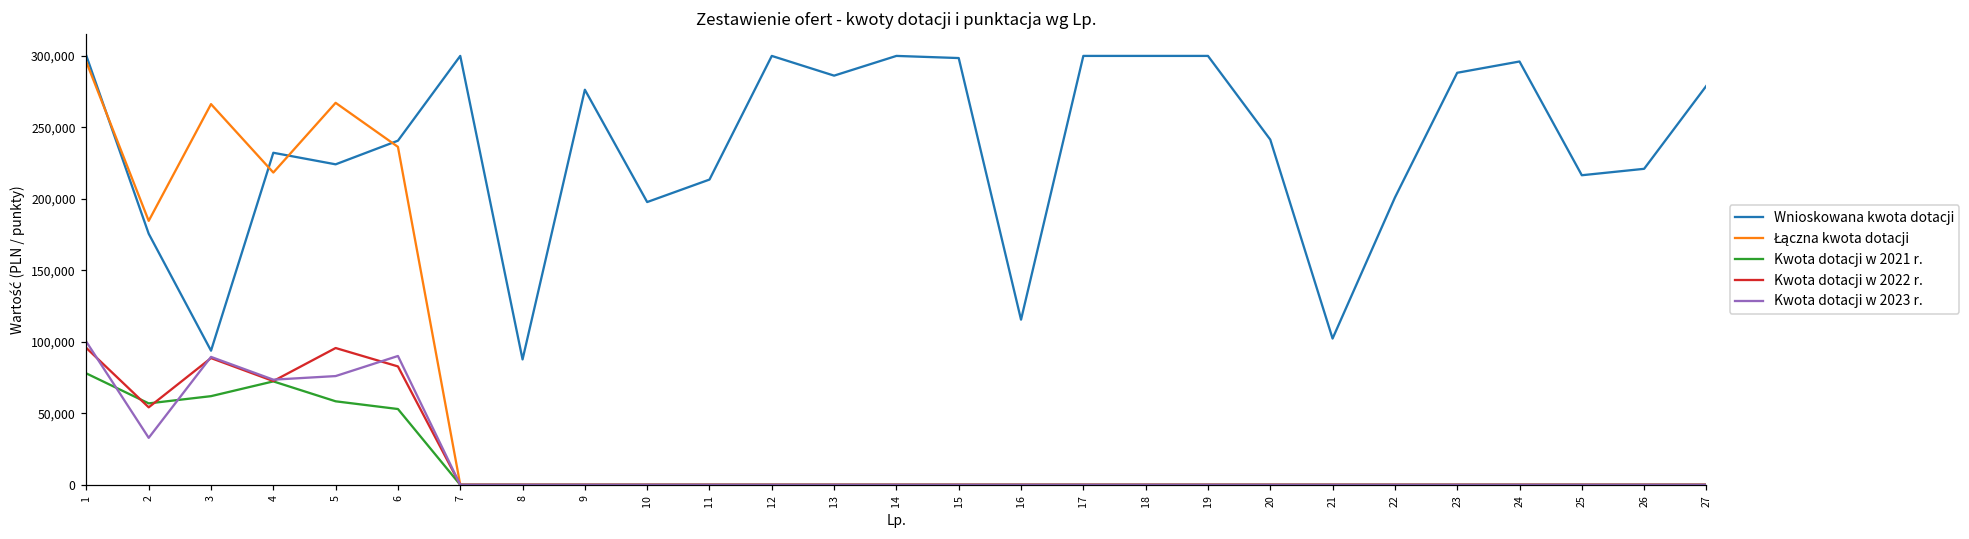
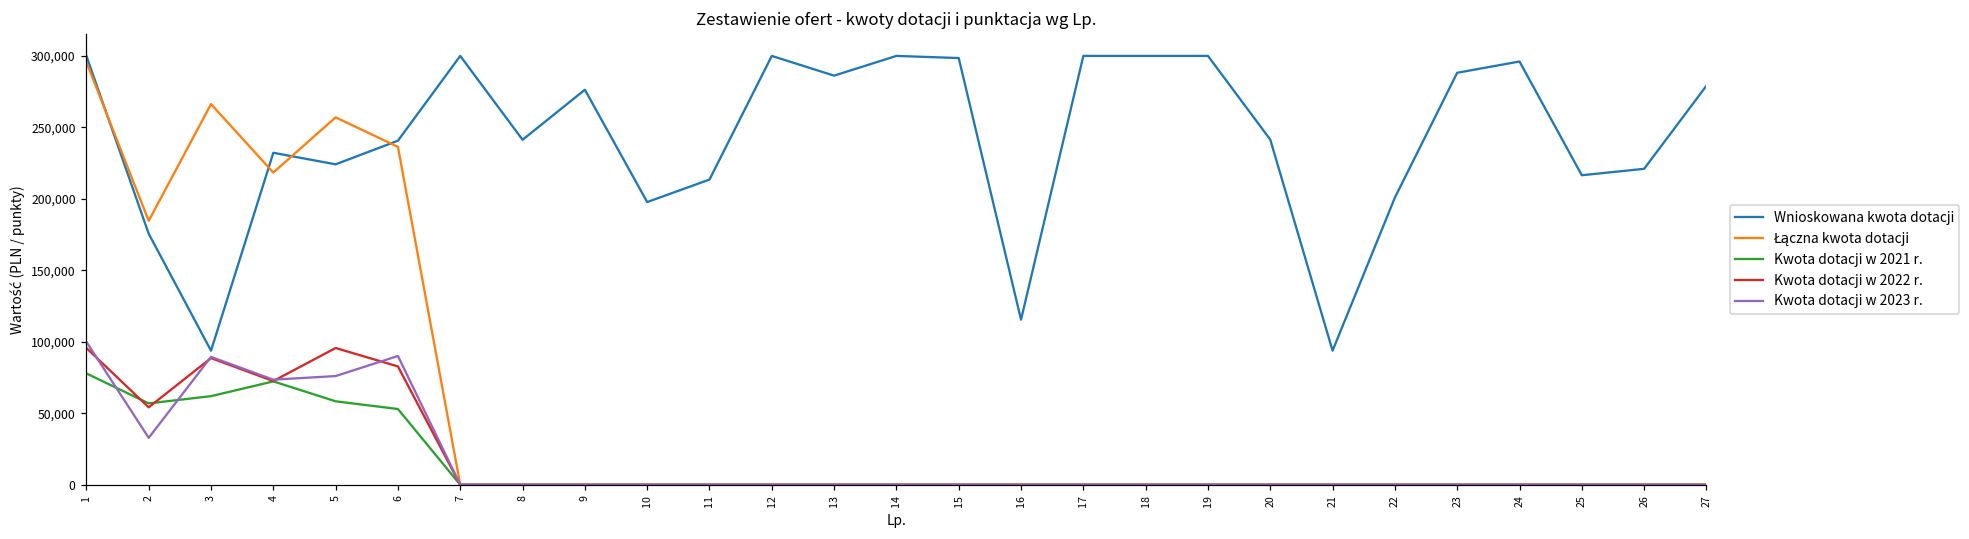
Łączna kwota dotacji, 5: 267,000 -> 257,000
Wnioskowana kwota dotacji, 8: 88,000 -> 241,000
Wnioskowana kwota dotacji, 21: 102,000 -> 94,000
